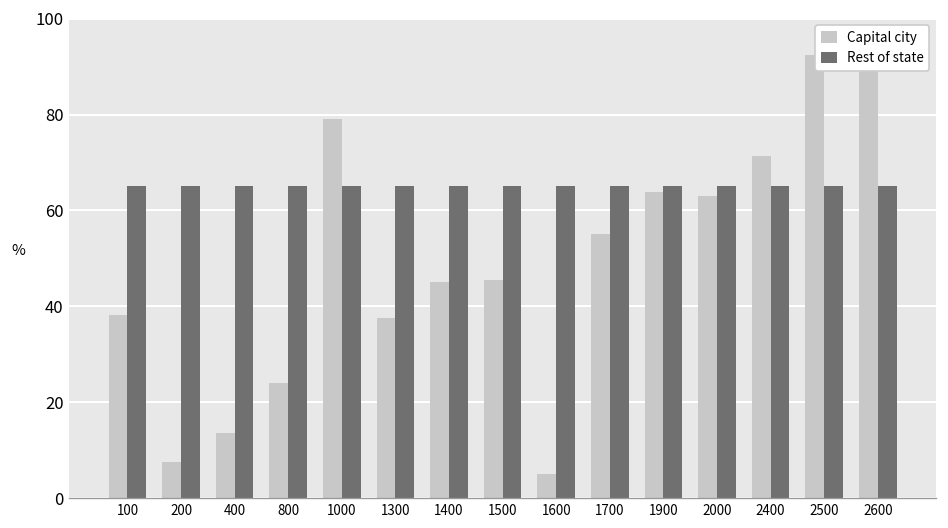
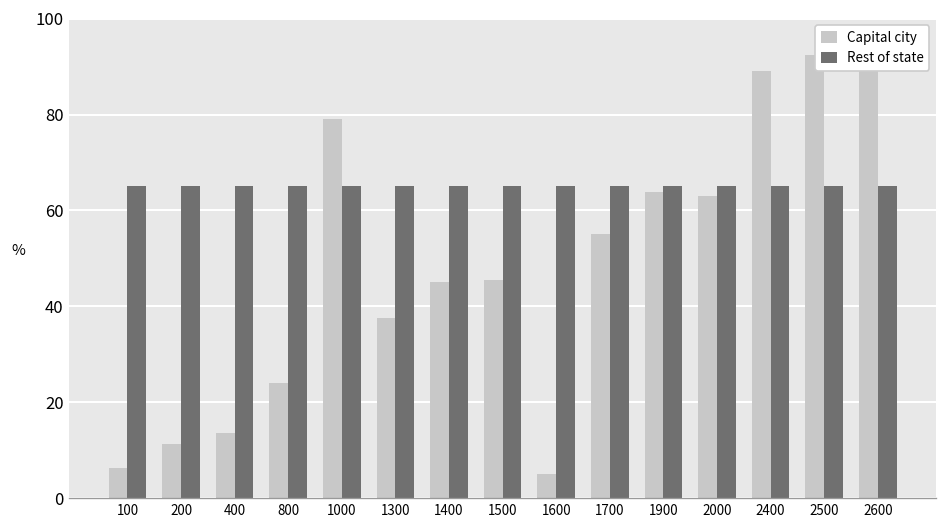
Capital city, 100: 38 -> 6
Capital city, 200: 8 -> 11
Capital city, 2400: 71 -> 89
